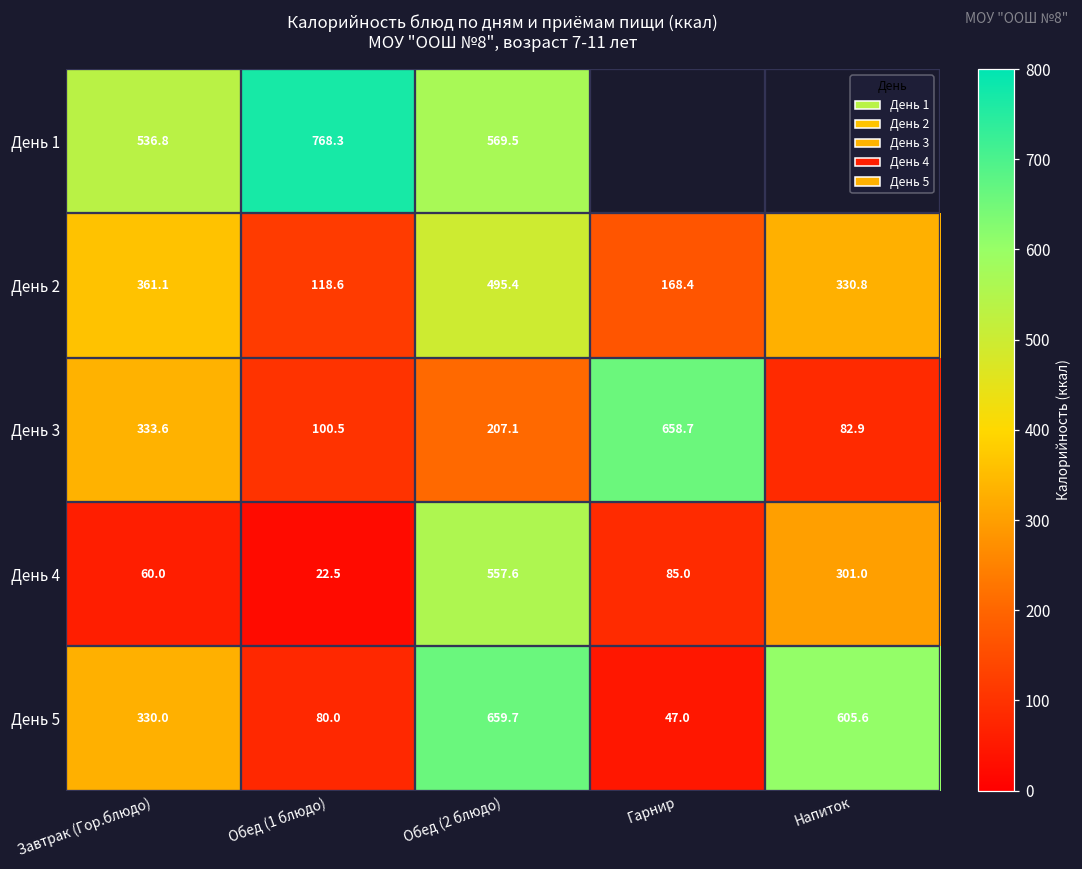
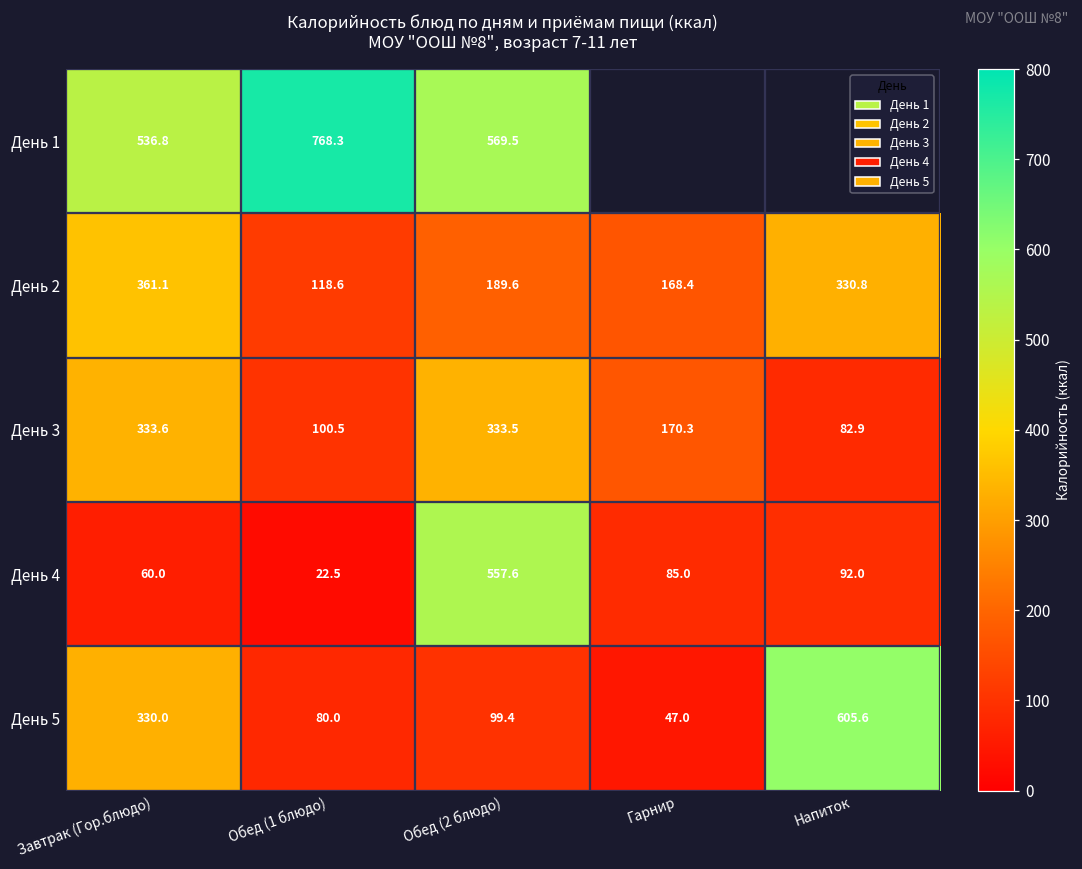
День 2, Обед (2 блюдо): 495.4 -> 189.6
День 3, Обед (2 блюдо): 207.1 -> 333.5
День 3, Гарнир: 658.7 -> 170.3
День 4, Напиток: 301.0 -> 92.0
День 5, Обед (2 блюдо): 659.7 -> 99.4
